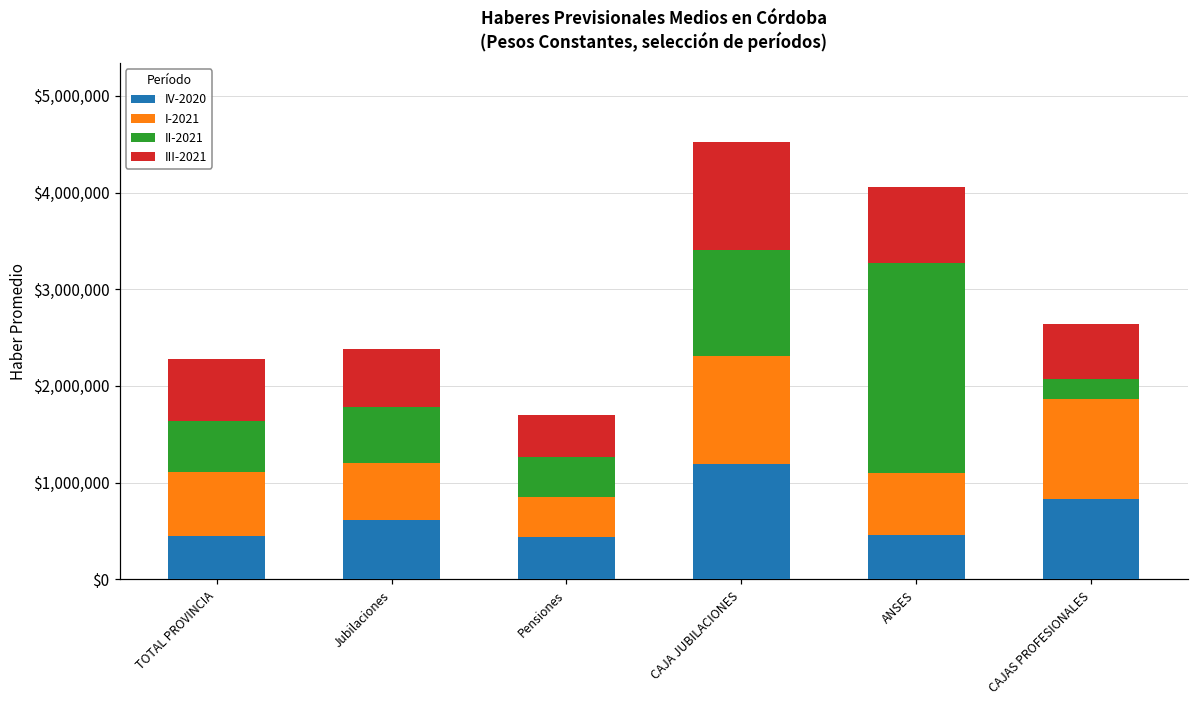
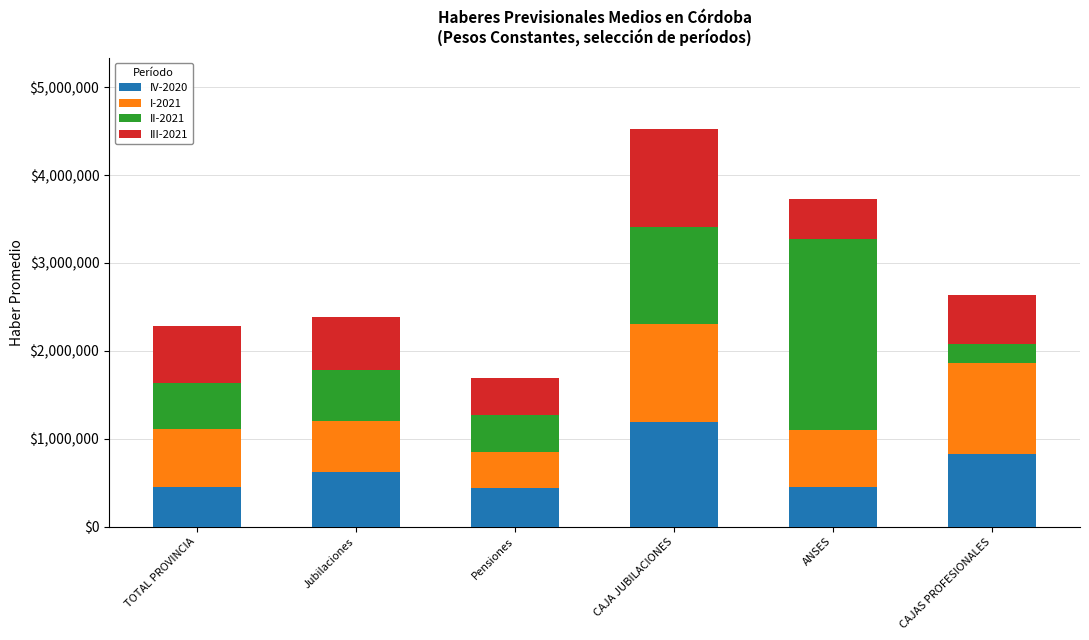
III-2021, ANSES: $800,000 -> $500,000
